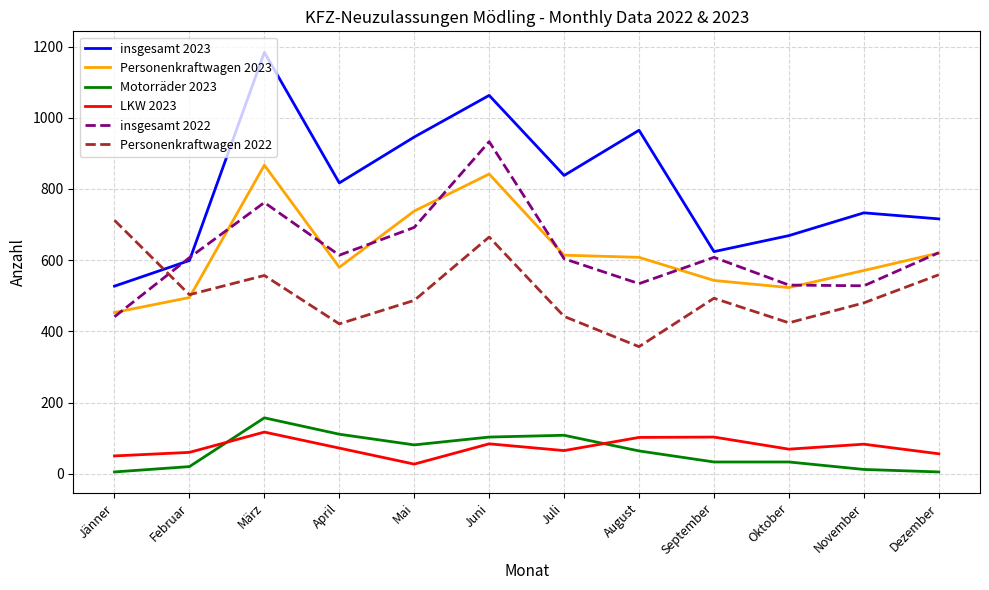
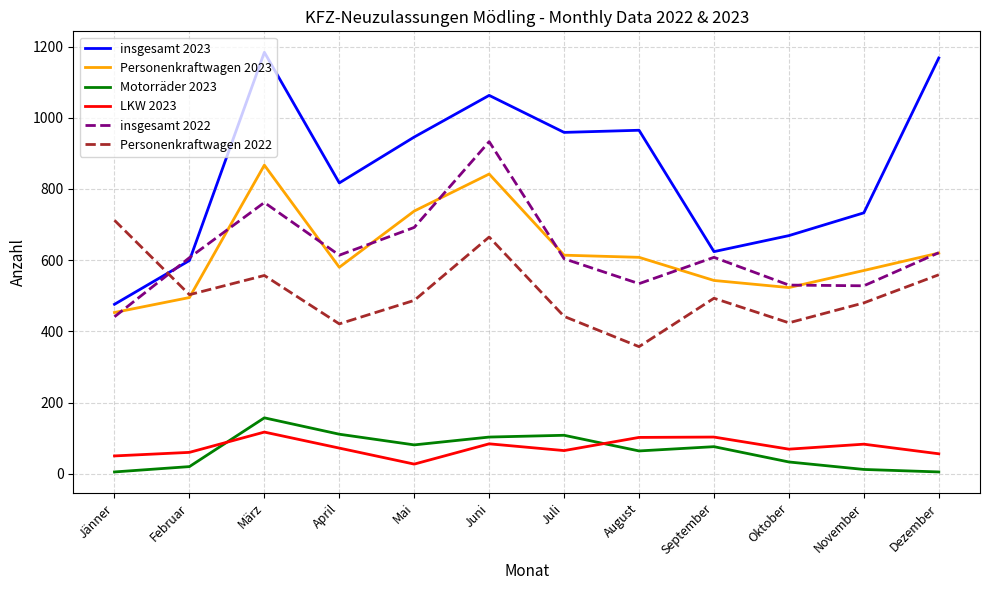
insgesamt 2023, Jänner: 530 -> 480
insgesamt 2023, Juli: 840 -> 960
Motorräder 2023, September: 30 -> 80
insgesamt 2023, Dezember: 720 -> 1170
